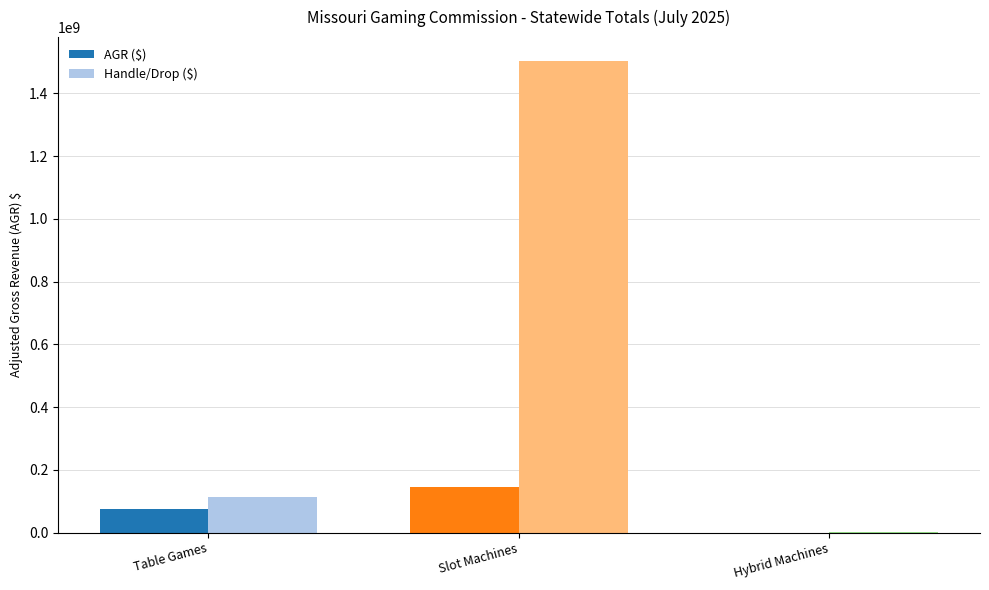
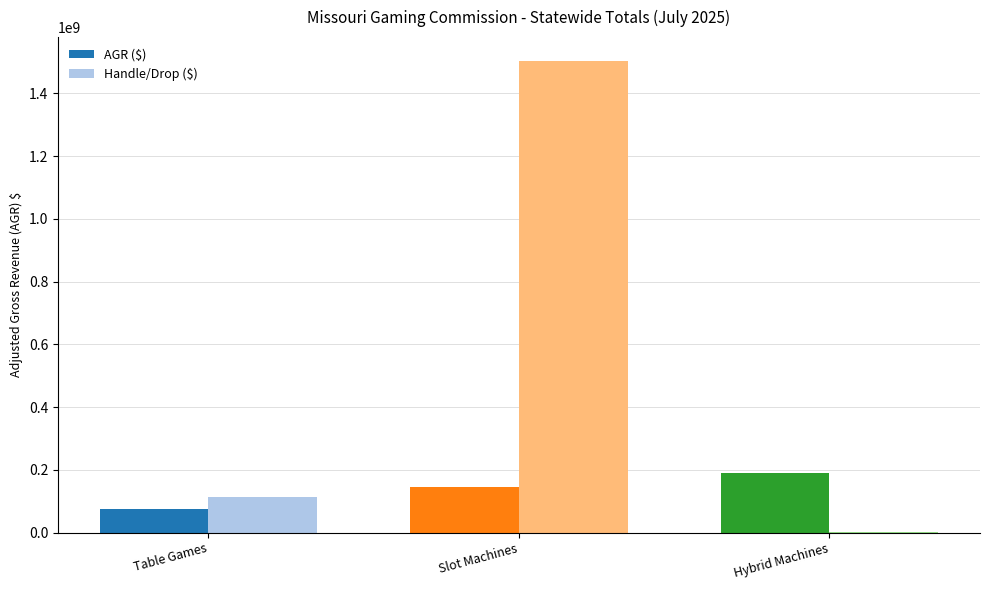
AGR ($), Hybrid Machines: 0 -> 190000000
